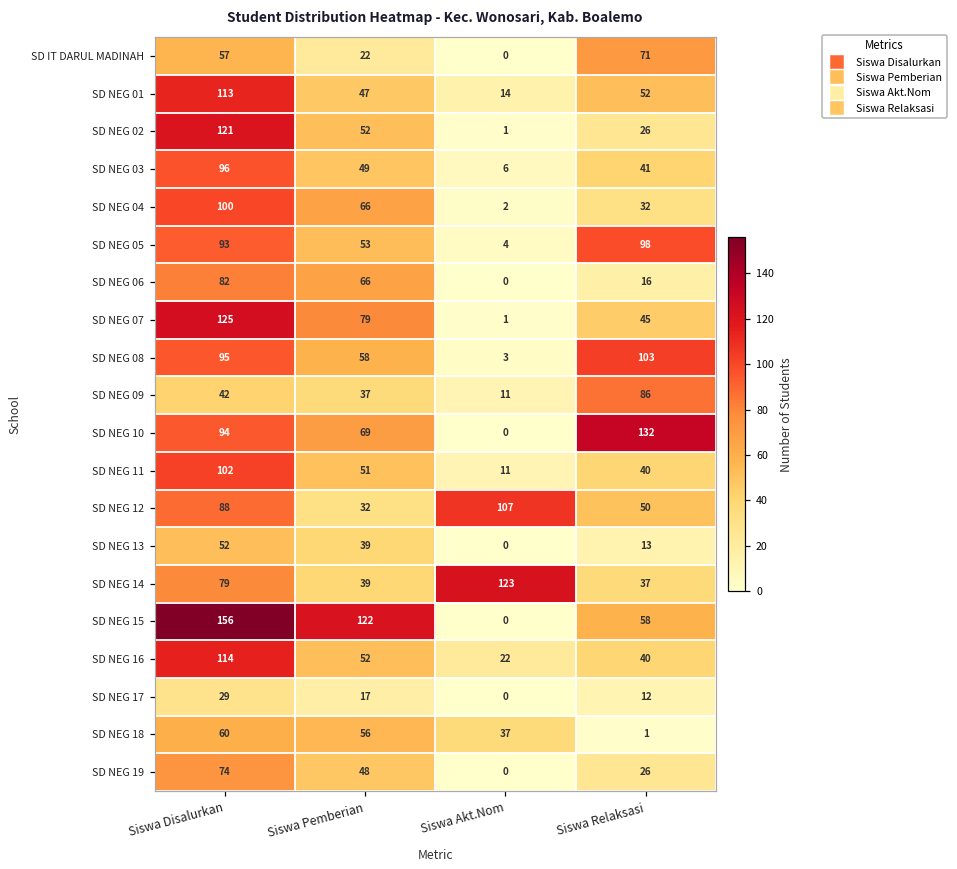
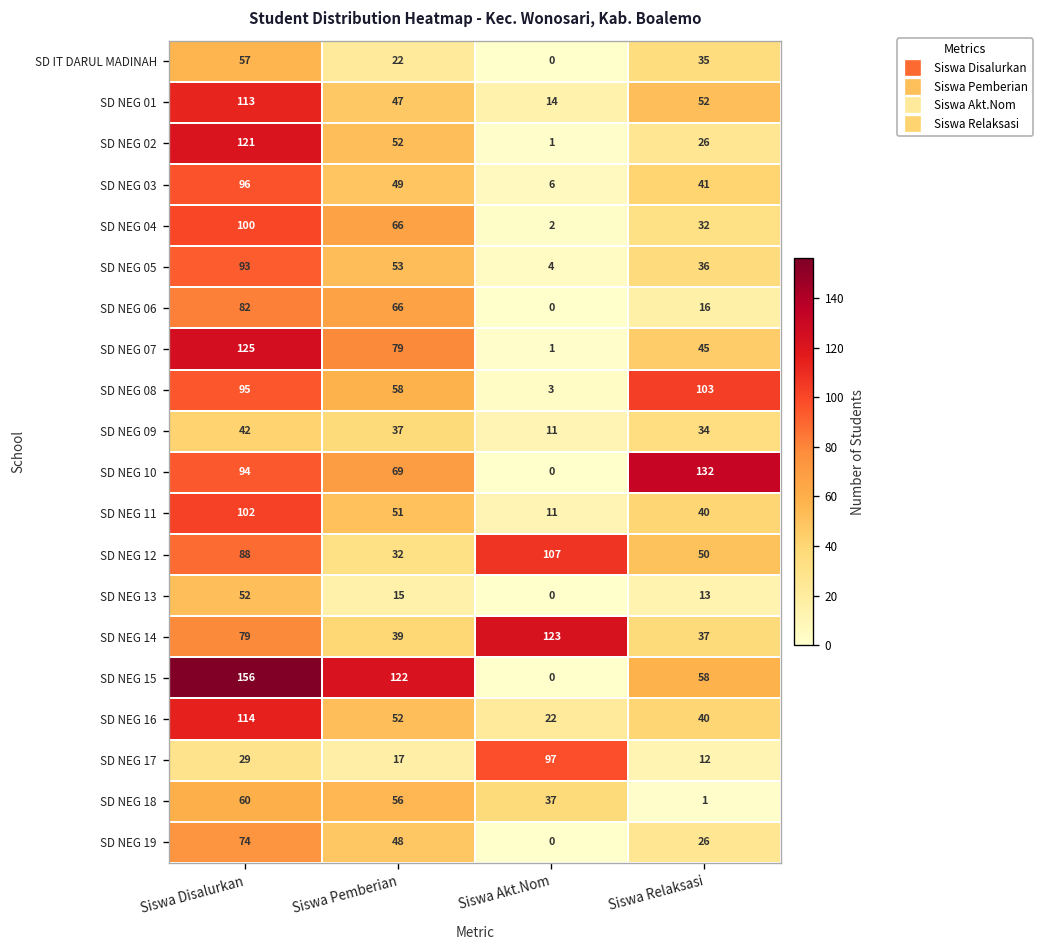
SD IT DARUL MADINAH, Siswa Relaksasi: 71 -> 35
SD NEG 05, Siswa Relaksasi: 98 -> 36
SD NEG 09, Siswa Relaksasi: 86 -> 34
SD NEG 13, Siswa Pemberian: 39 -> 15
SD NEG 17, Siswa Akt.Nom: 0 -> 97
